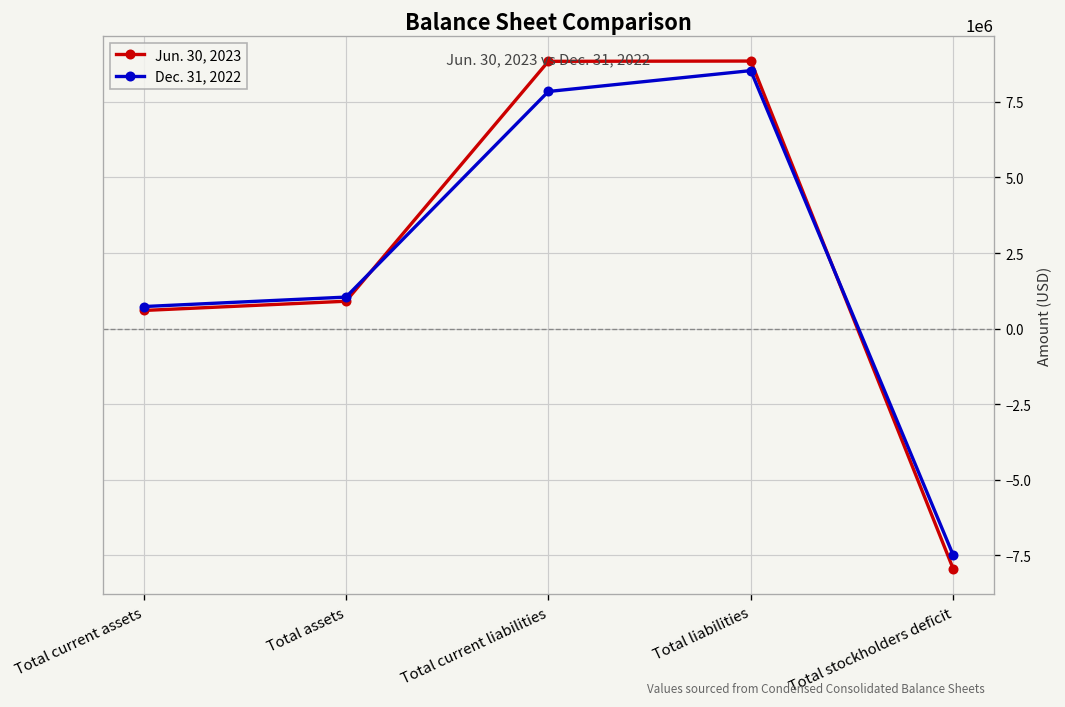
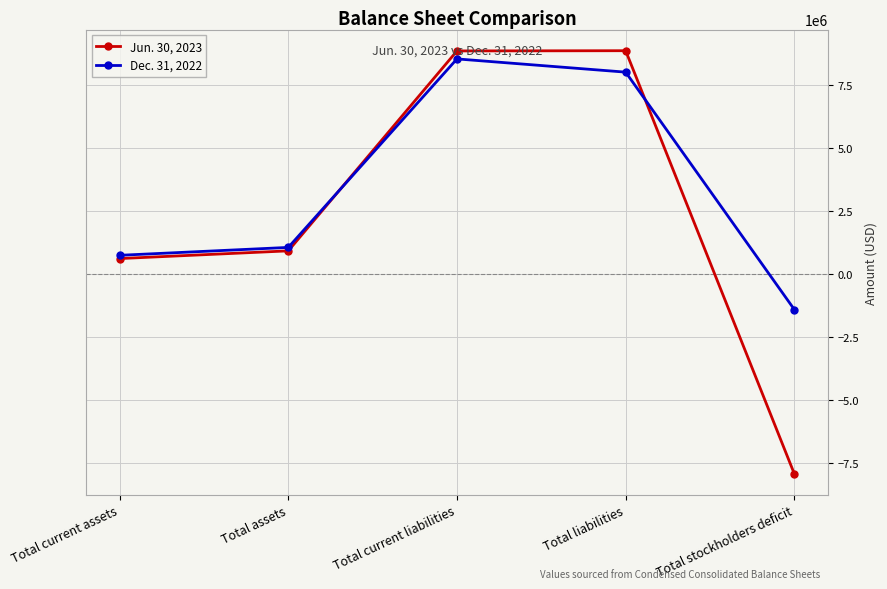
Dec. 31, 2022, Total current liabilities: 7800000 -> 8500000
Dec. 31, 2022, Total liabilities: 8500000 -> 8000000
Dec. 31, 2022, Total stockholders deficit: -7500000 -> -1400000
